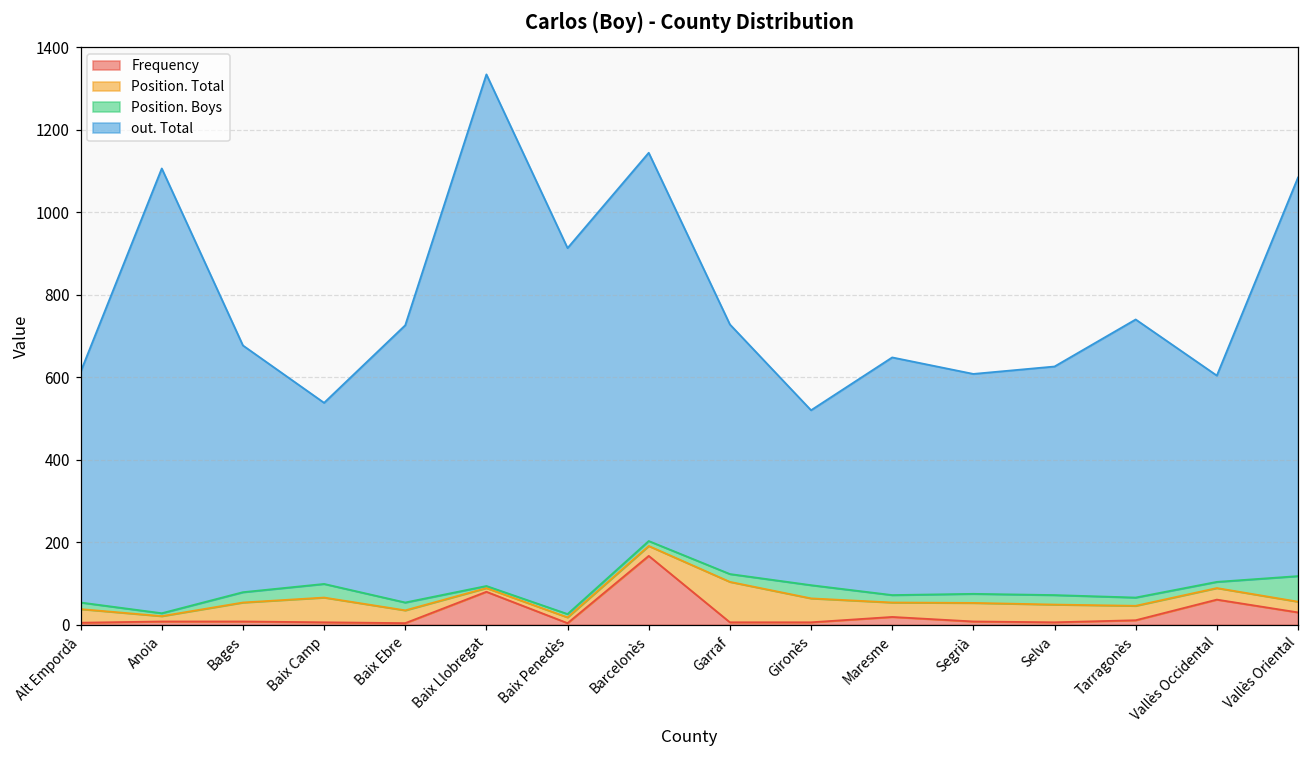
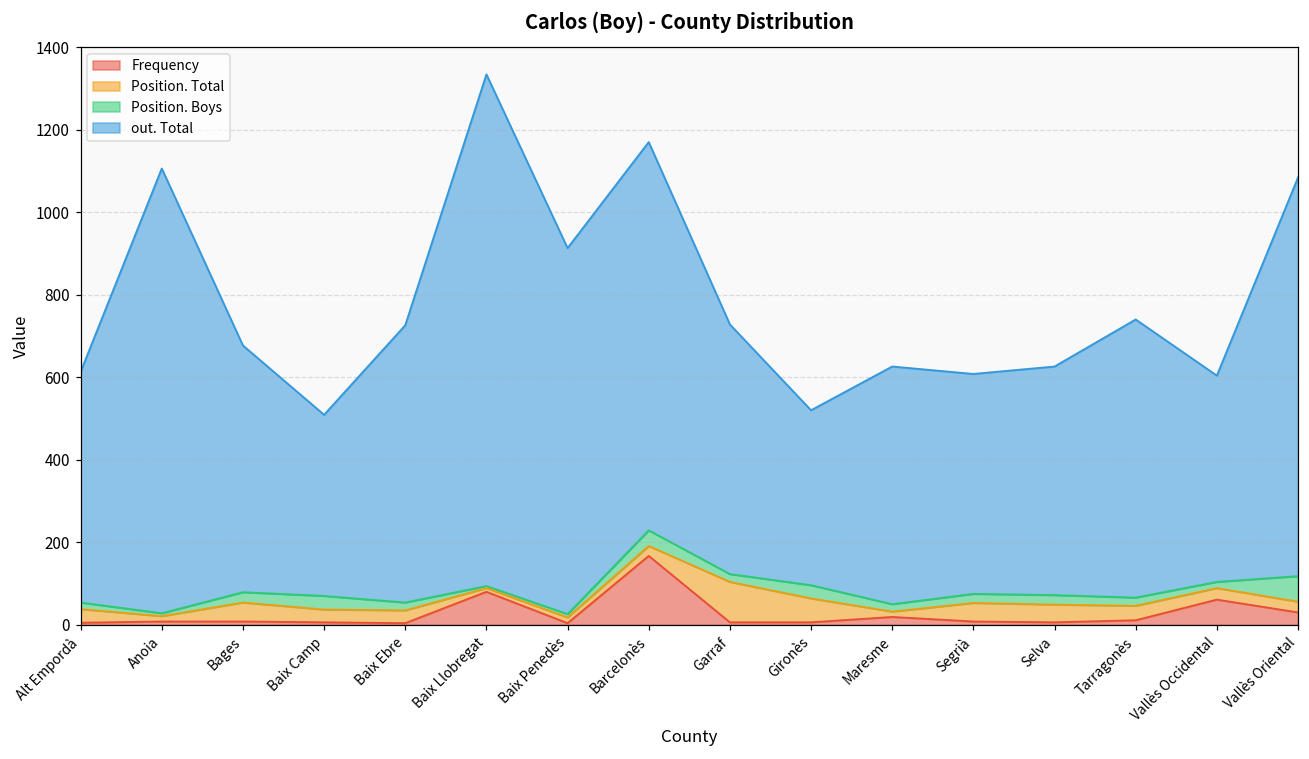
Position. Total, Baix Camp: 60 -> 30
Position. Boys, Barcelonès: 10 -> 40
Position. Total, Maresme: 40 -> 10
